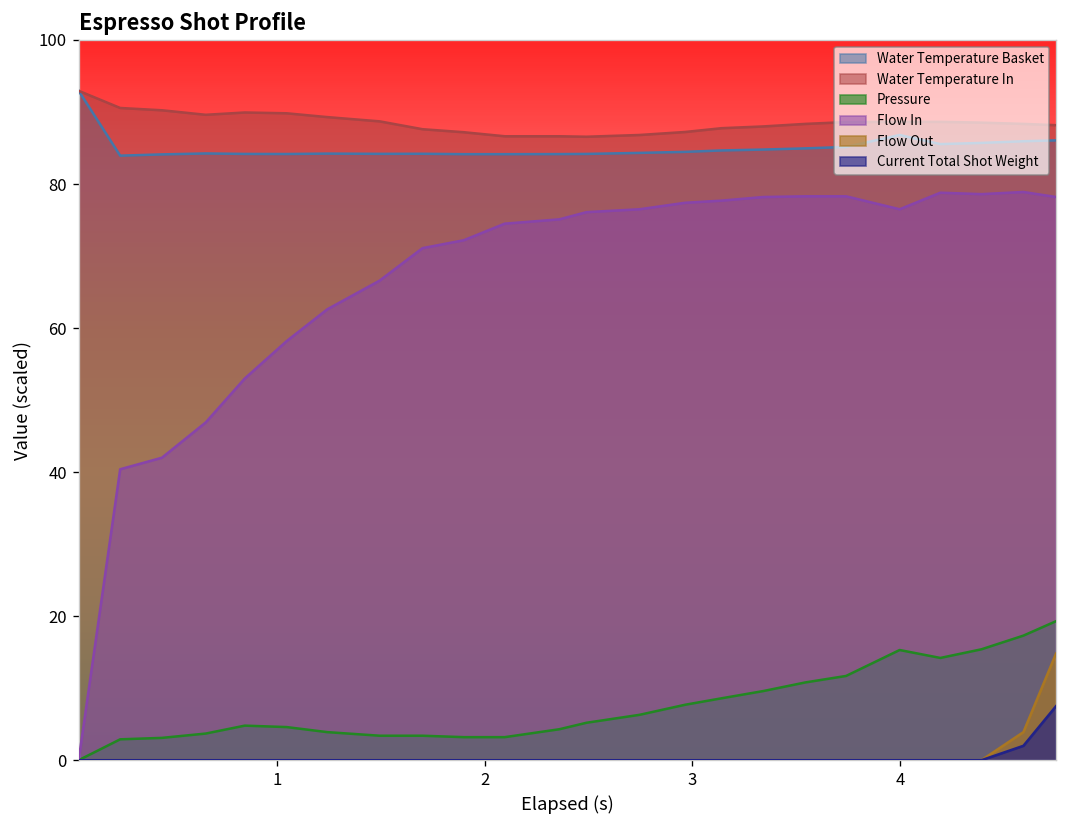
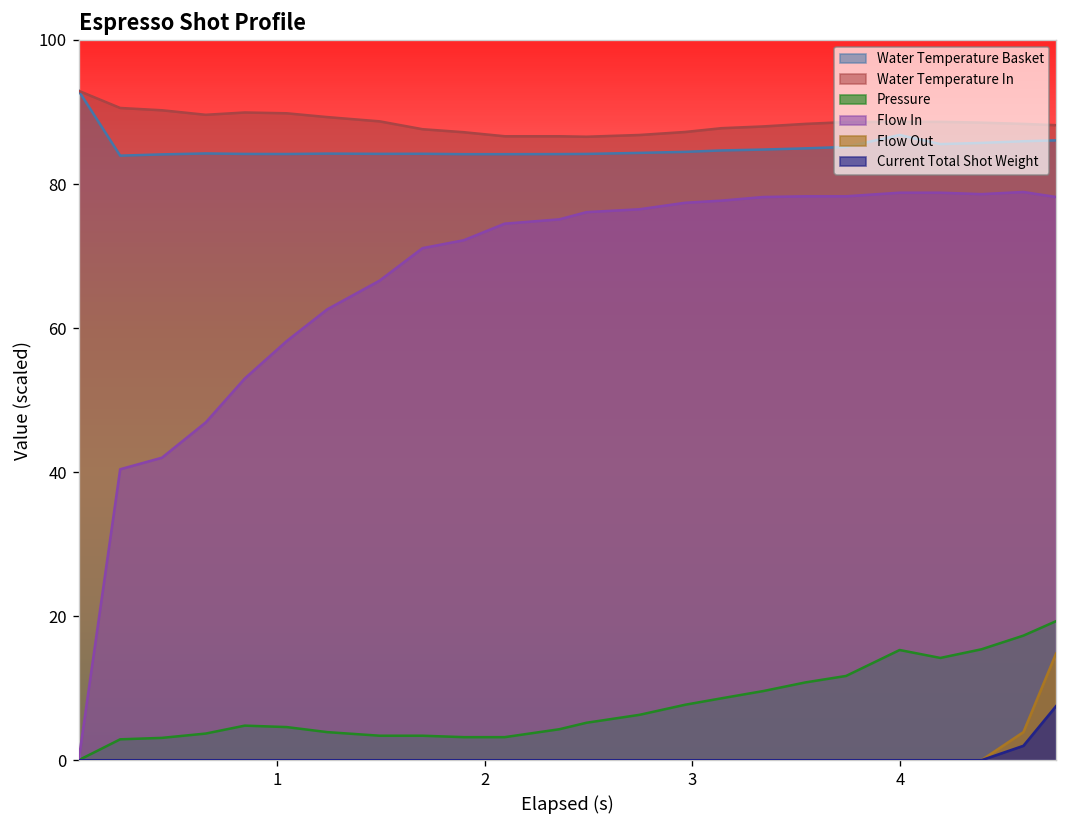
Flow In, 4: 77 -> 79
